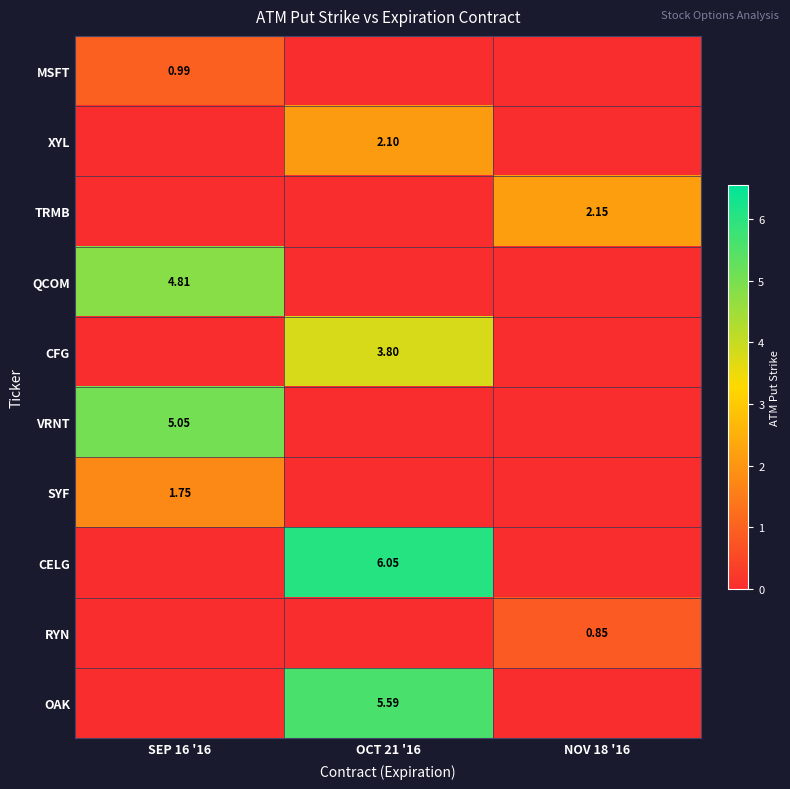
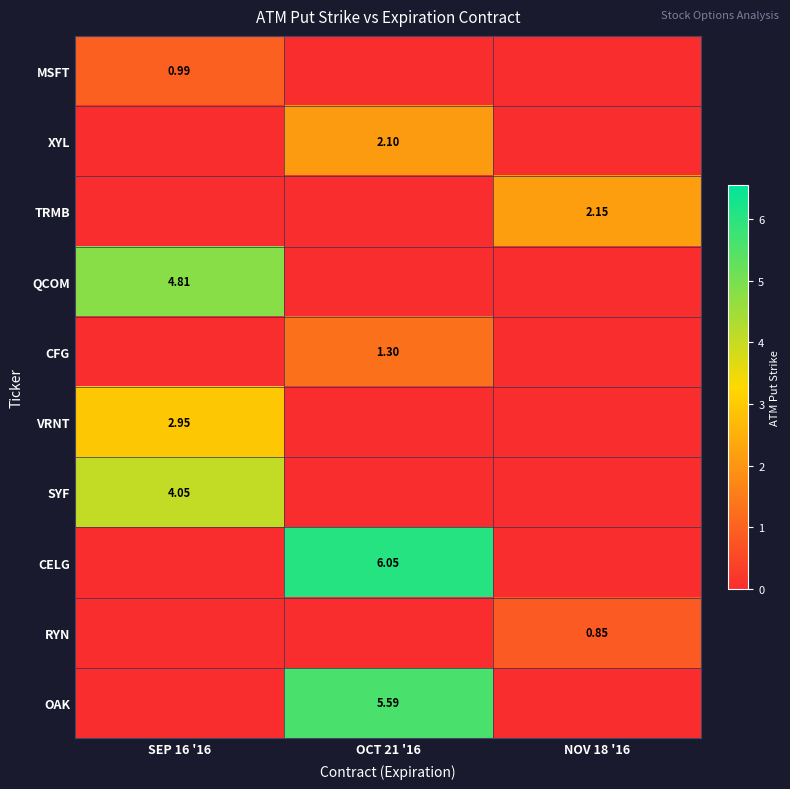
CFG, OCT 21 '16: 3.80 -> 1.30
VRNT, SEP 16 '16: 5.05 -> 2.95
SYF, SEP 16 '16: 1.75 -> 4.05
